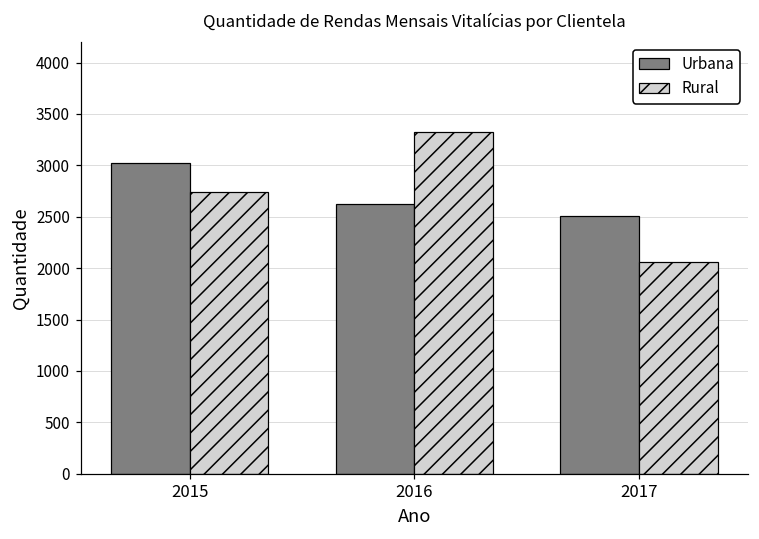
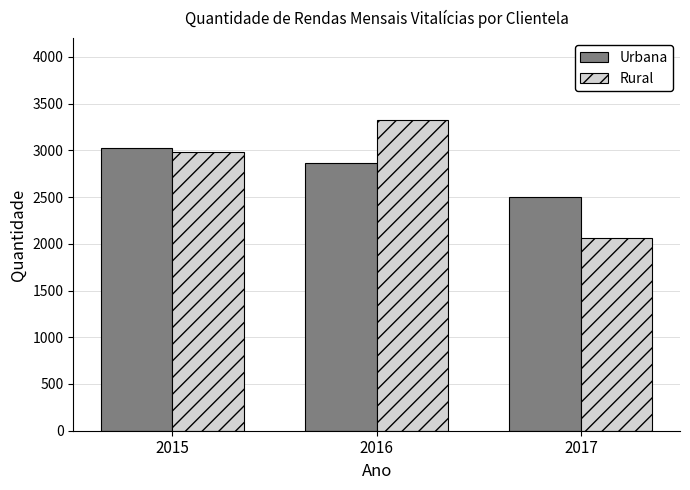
Rural, 2015: 2700 -> 3000
Urbana, 2016: 2600 -> 2900
